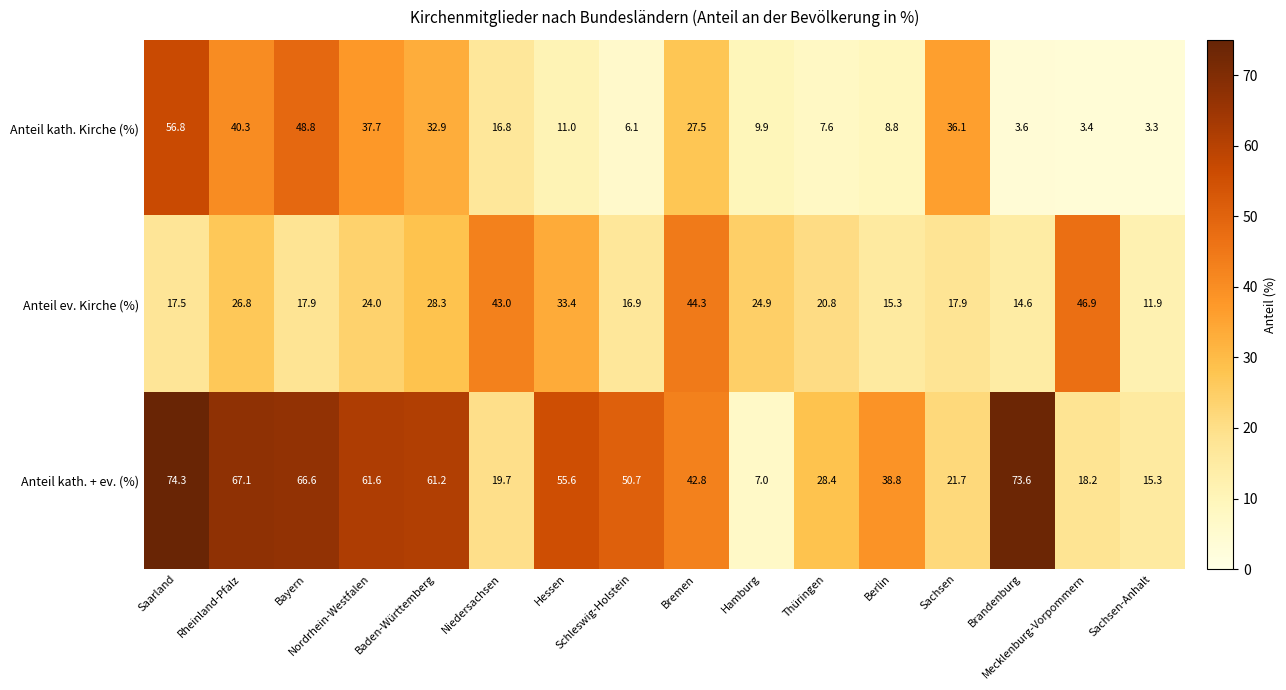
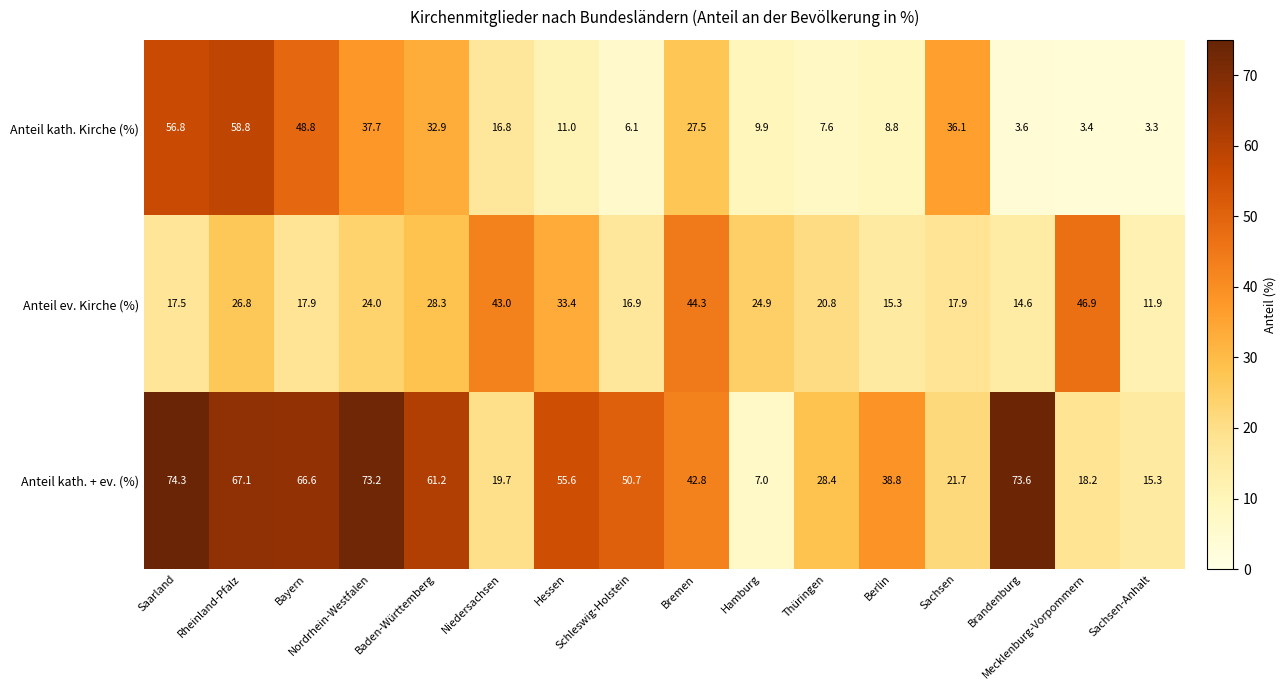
Anteil kath. Kirche (%), Rheinland-Pfalz: 40.3 -> 58.8
Anteil kath. + ev. (%), Nordrhein-Westfalen: 61.6 -> 73.2
